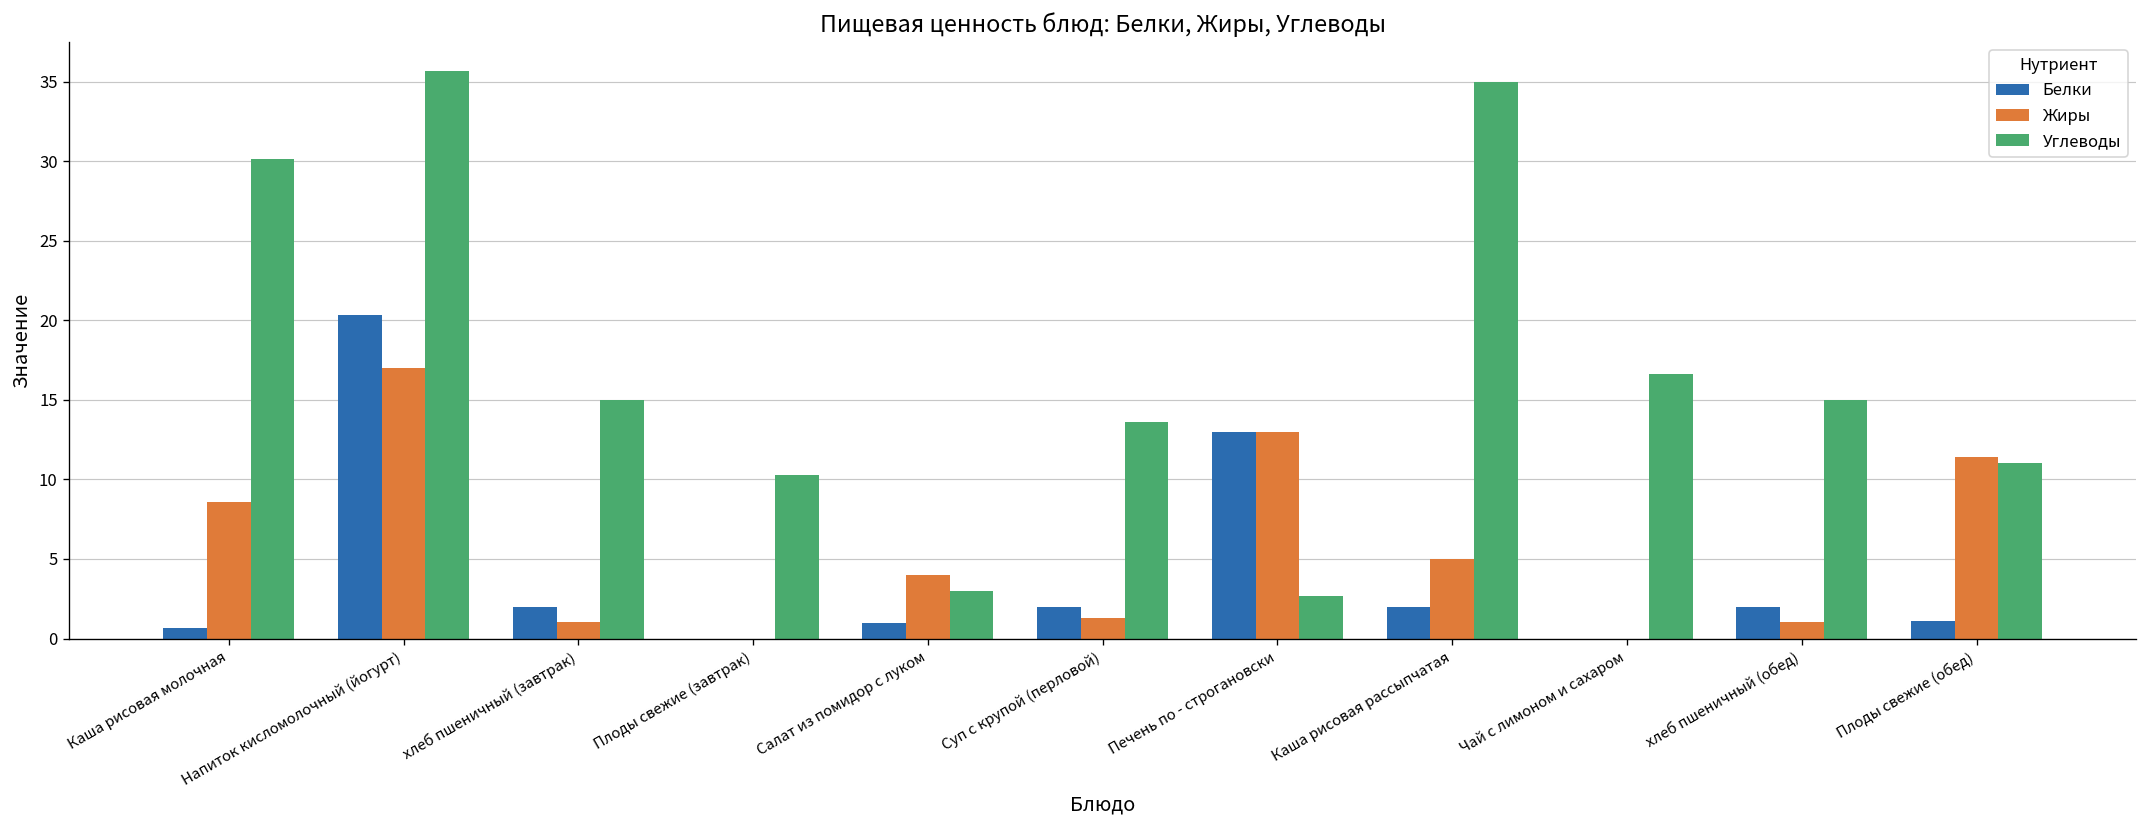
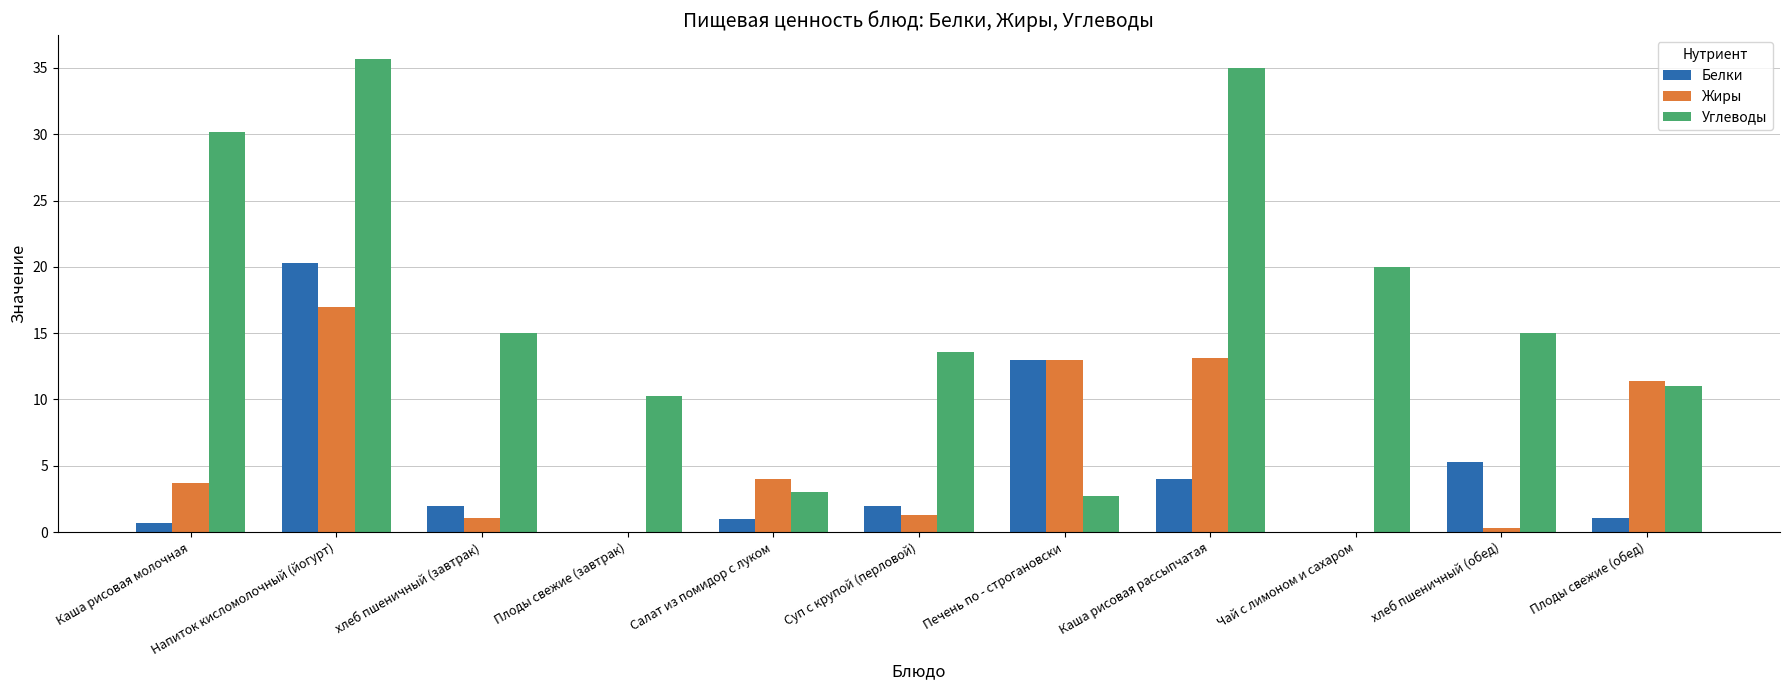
Жиры, Каша рисовая молочная: 8.6 -> 3.7
Белки, Каша рисовая рассыпчатая: 2 -> 4
Жиры, Каша рисовая рассыпчатая: 5.0 -> 13.1
Углеводы, Чай с лимоном и сахаром: 16.6 -> 20.0
Белки, хлеб пшеничный (обед): 2.0 -> 5.3
Жиры, хлеб пшеничный (обед): 1.1 -> 0.3
